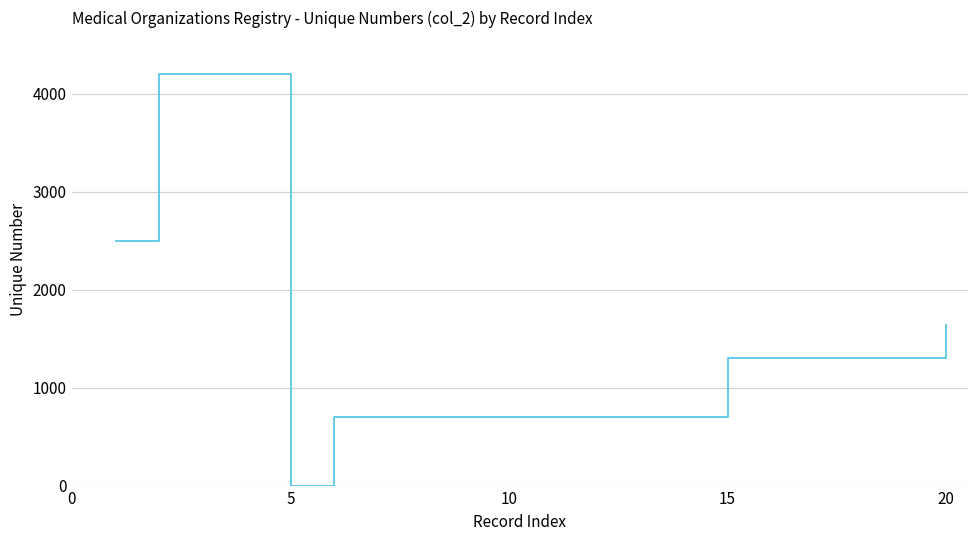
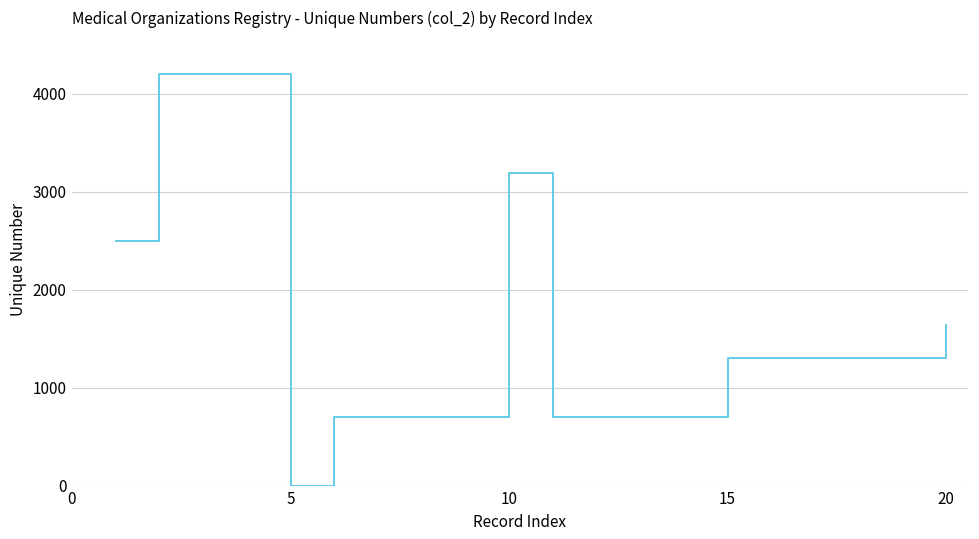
10: 700 -> 3200
